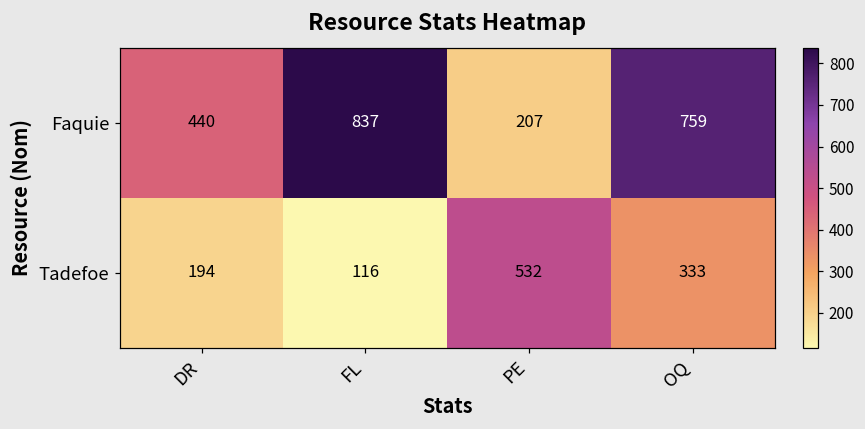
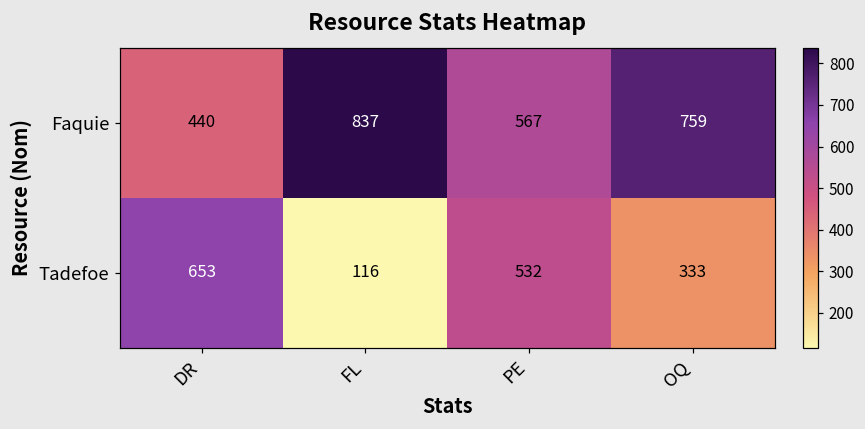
Faquie, PE: 207 -> 567
Tadefoe, DR: 194 -> 653
